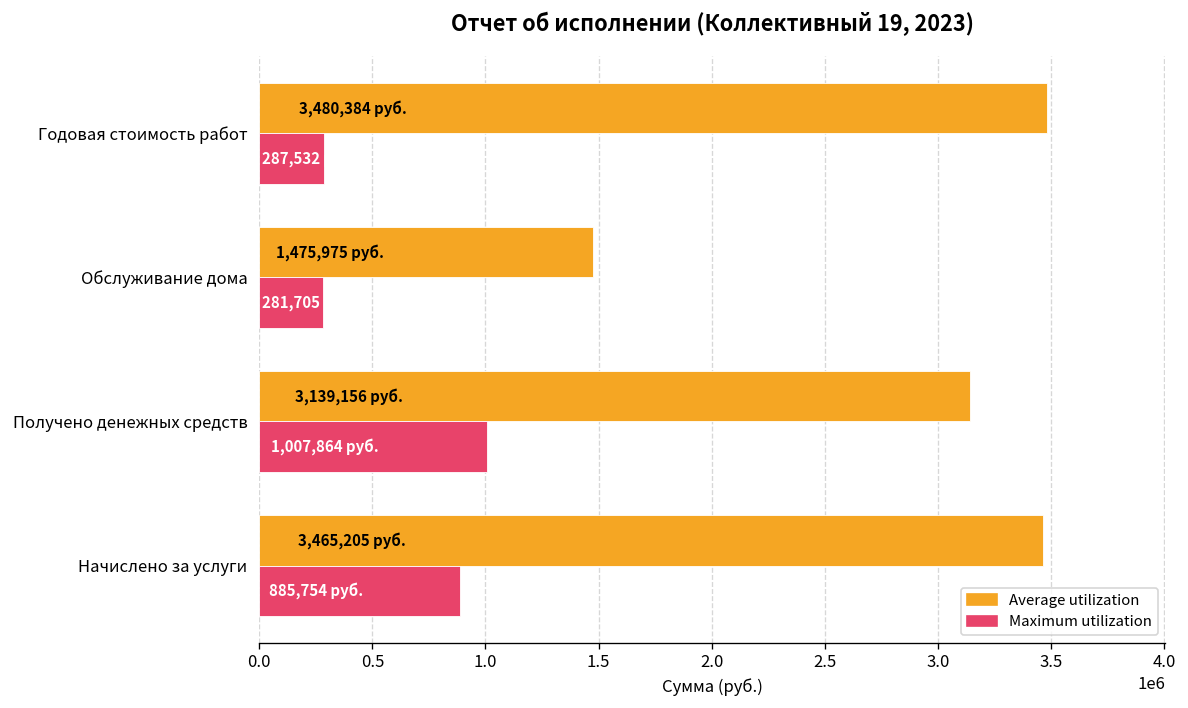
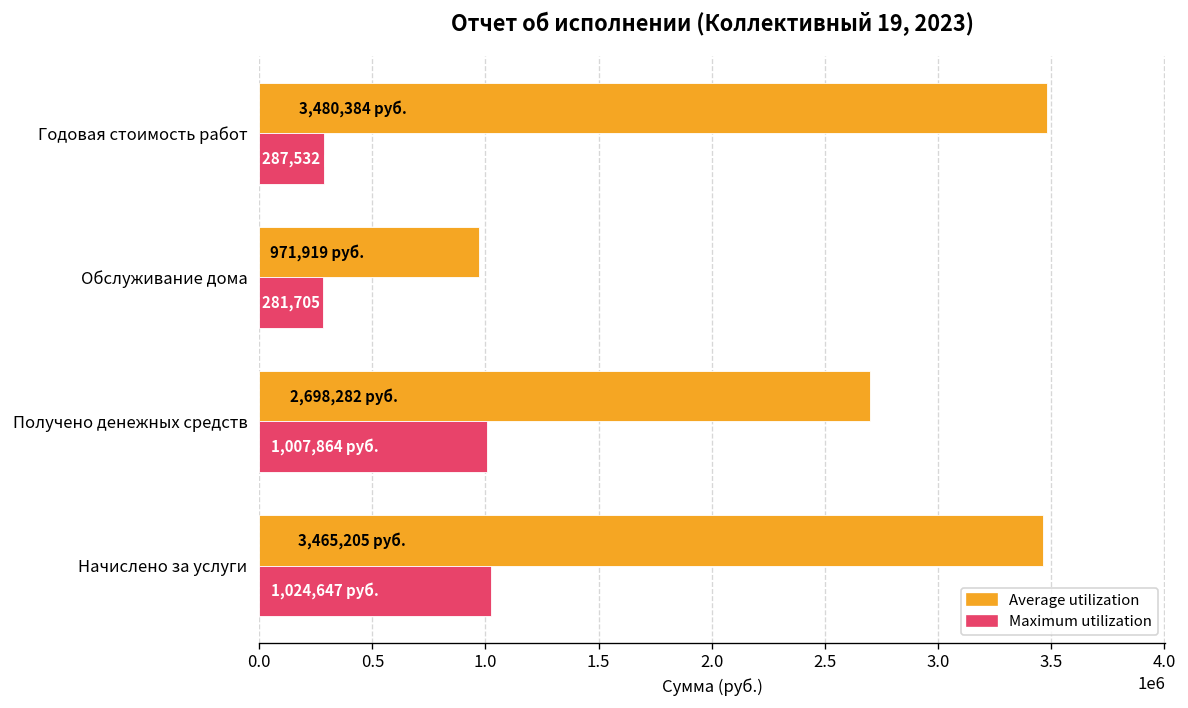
Average utilization, Обслуживание дома: 1,475,975 -> 971,919
Average utilization, Получено денежных средств: 3,139,156 -> 2,698,282
Maximum utilization, Начислено за услуги: 885,754 -> 1,024,647
